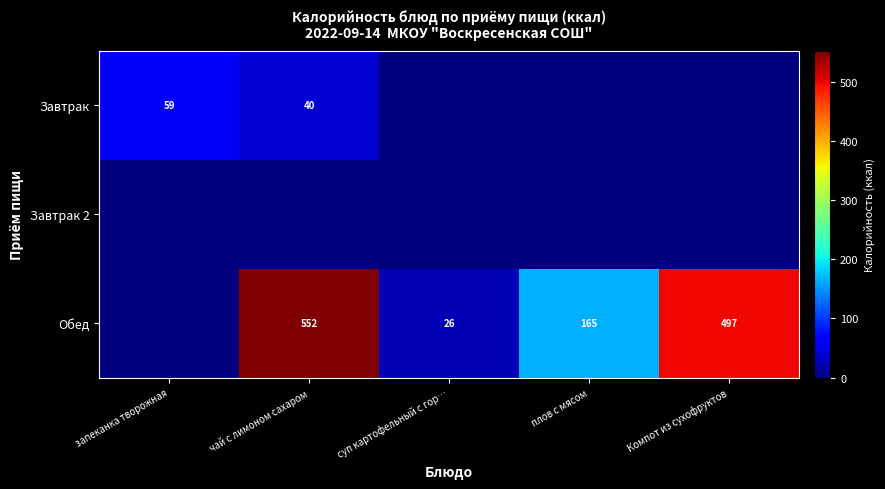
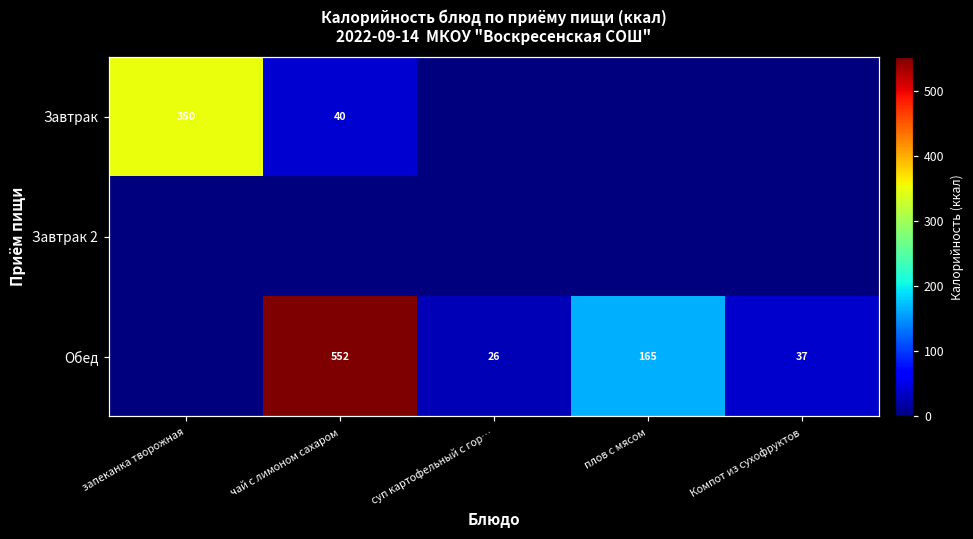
Завтрак, запеканка творожная: 59 -> 350
Обед, Компот из сухофруктов: 497 -> 37
